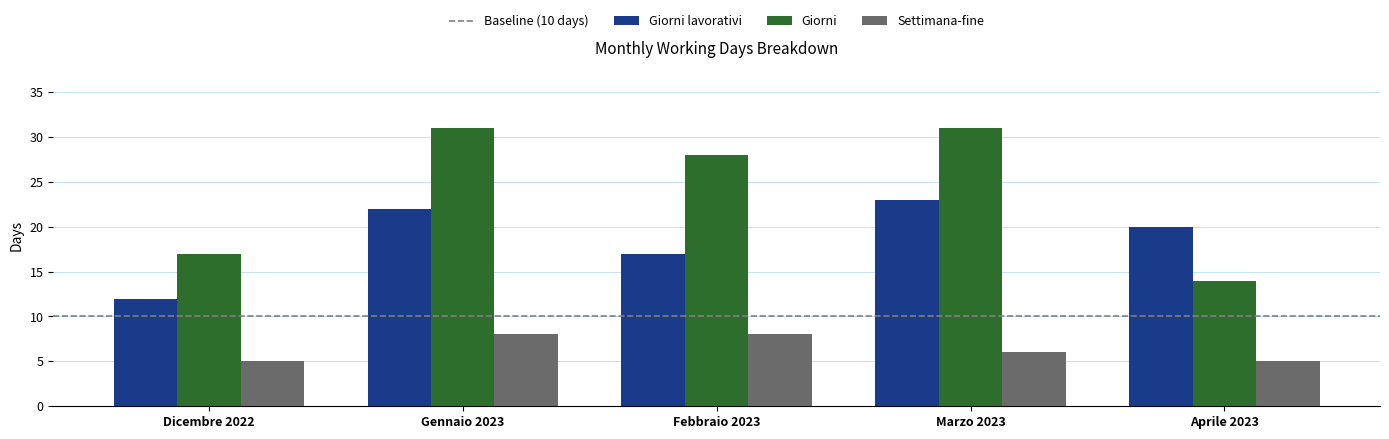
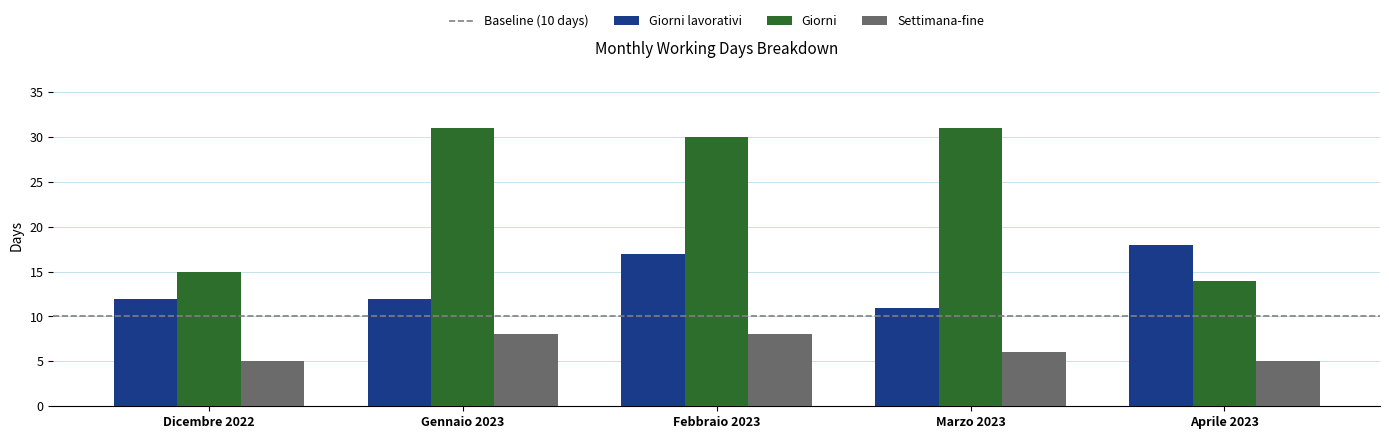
Giorni, Dicembre 2022: 17 -> 15
Giorni lavorativi, Gennaio 2023: 22 -> 12
Giorni, Febbraio 2023: 28 -> 30
Giorni lavorativi, Marzo 2023: 23 -> 11
Giorni lavorativi, Aprile 2023: 20 -> 18
